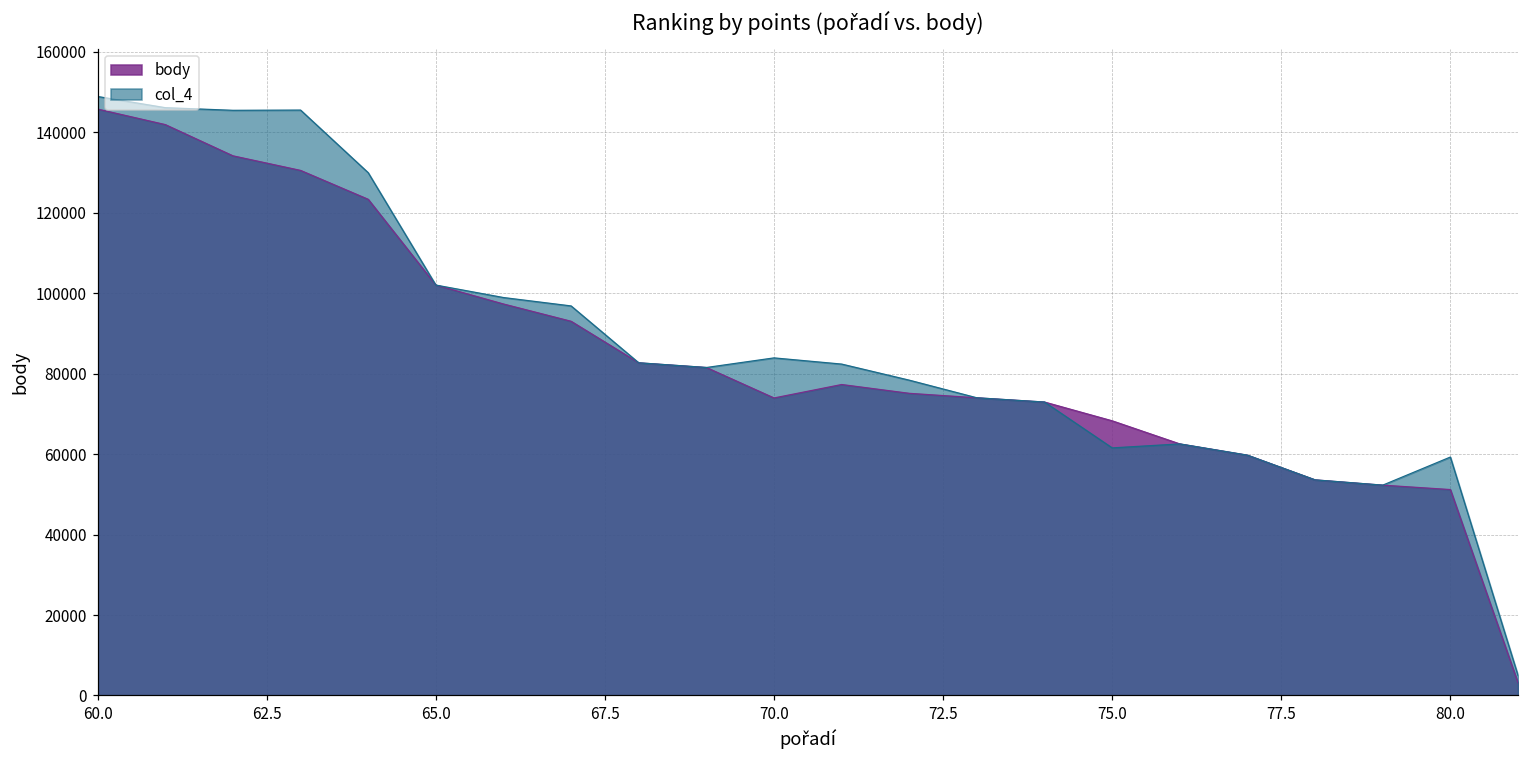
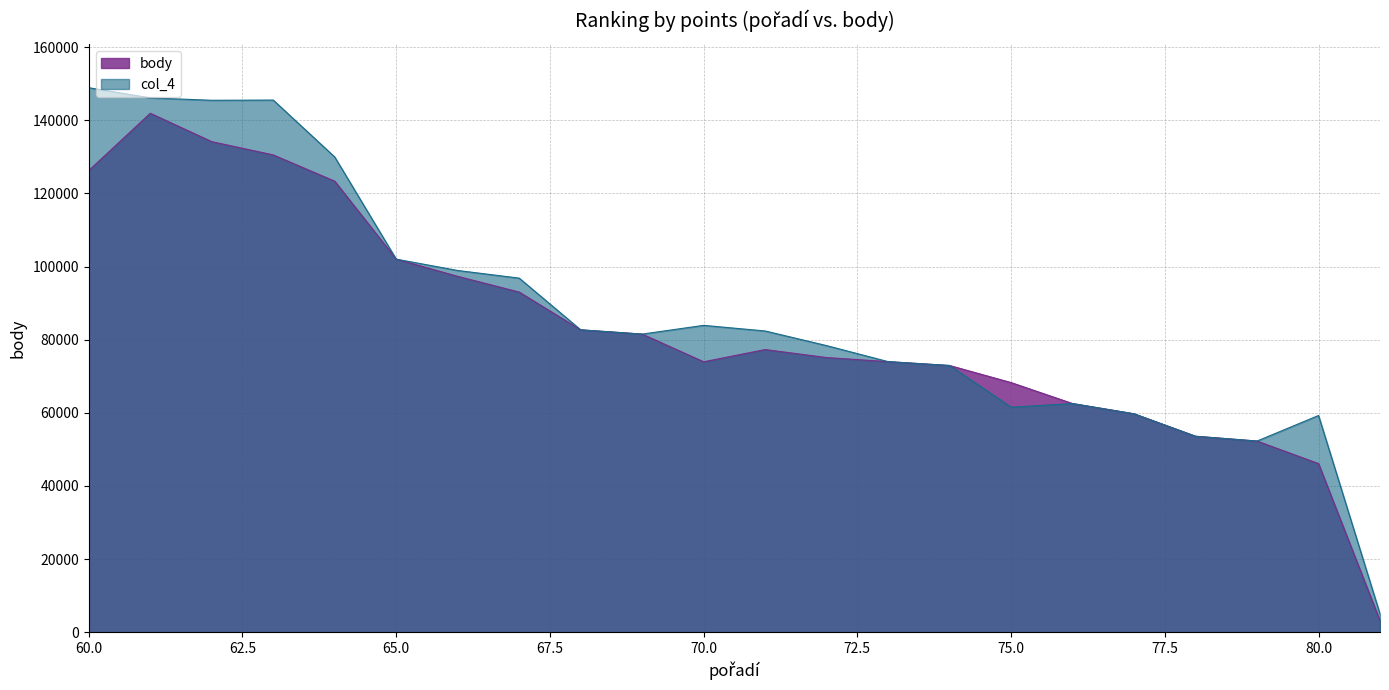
body, 60.0: 146000 -> 126000
body, 80.0: 51000 -> 46000
